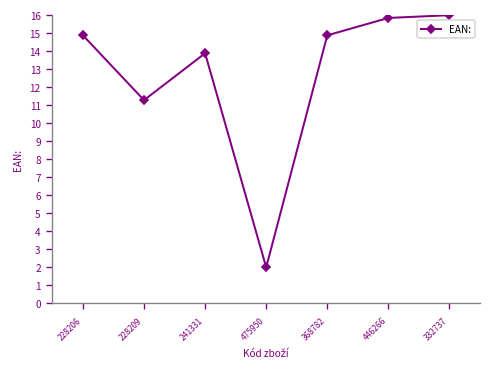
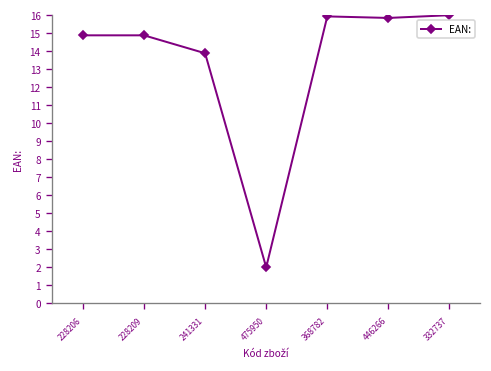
228209: 11.3 -> 14.9
368782: 14.9 -> 15.9
